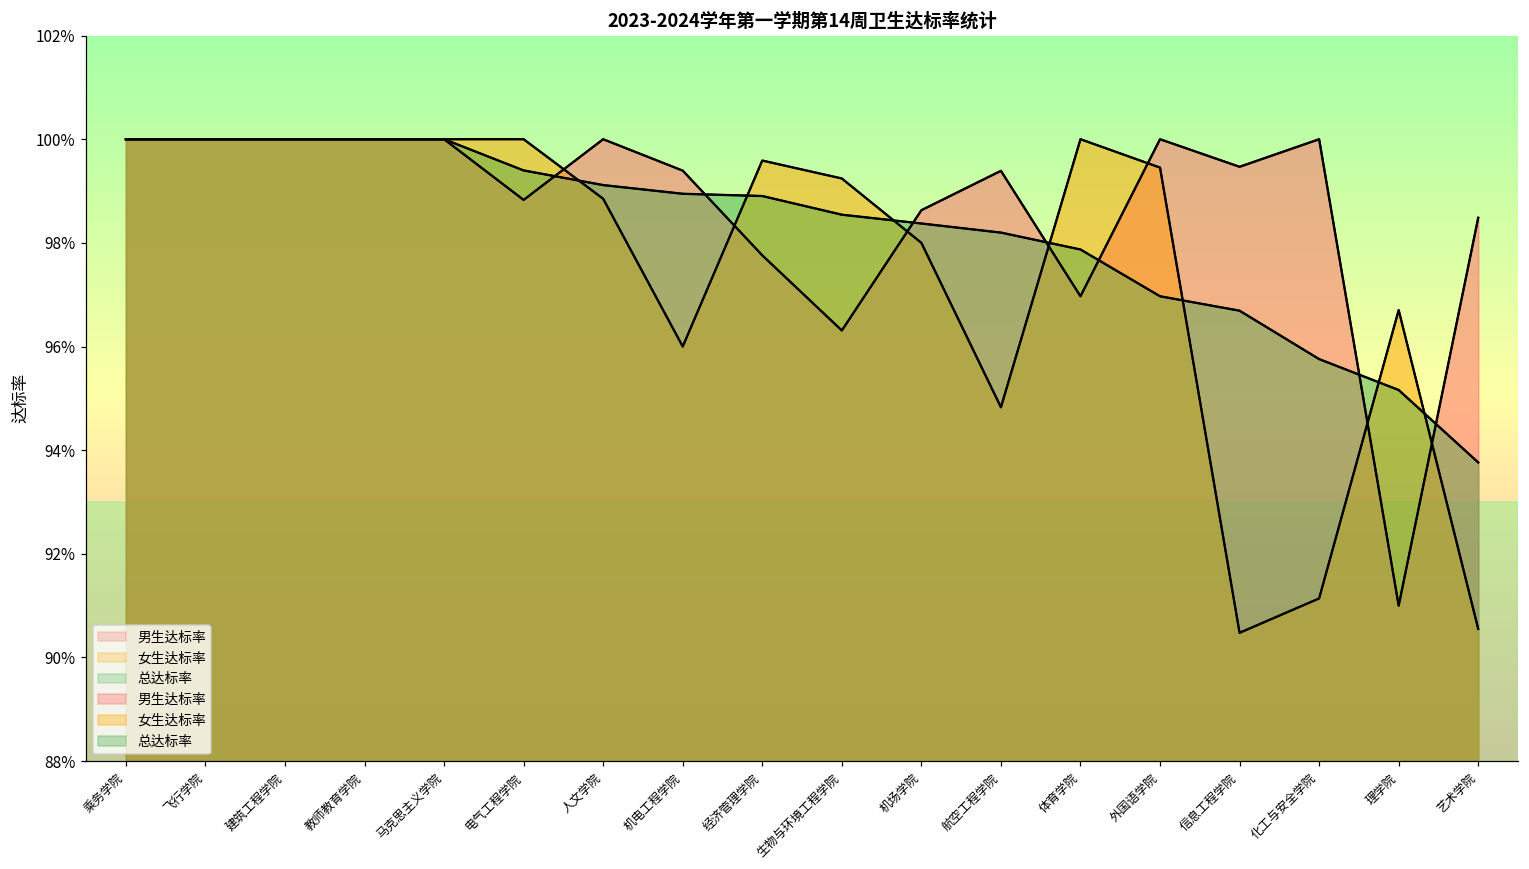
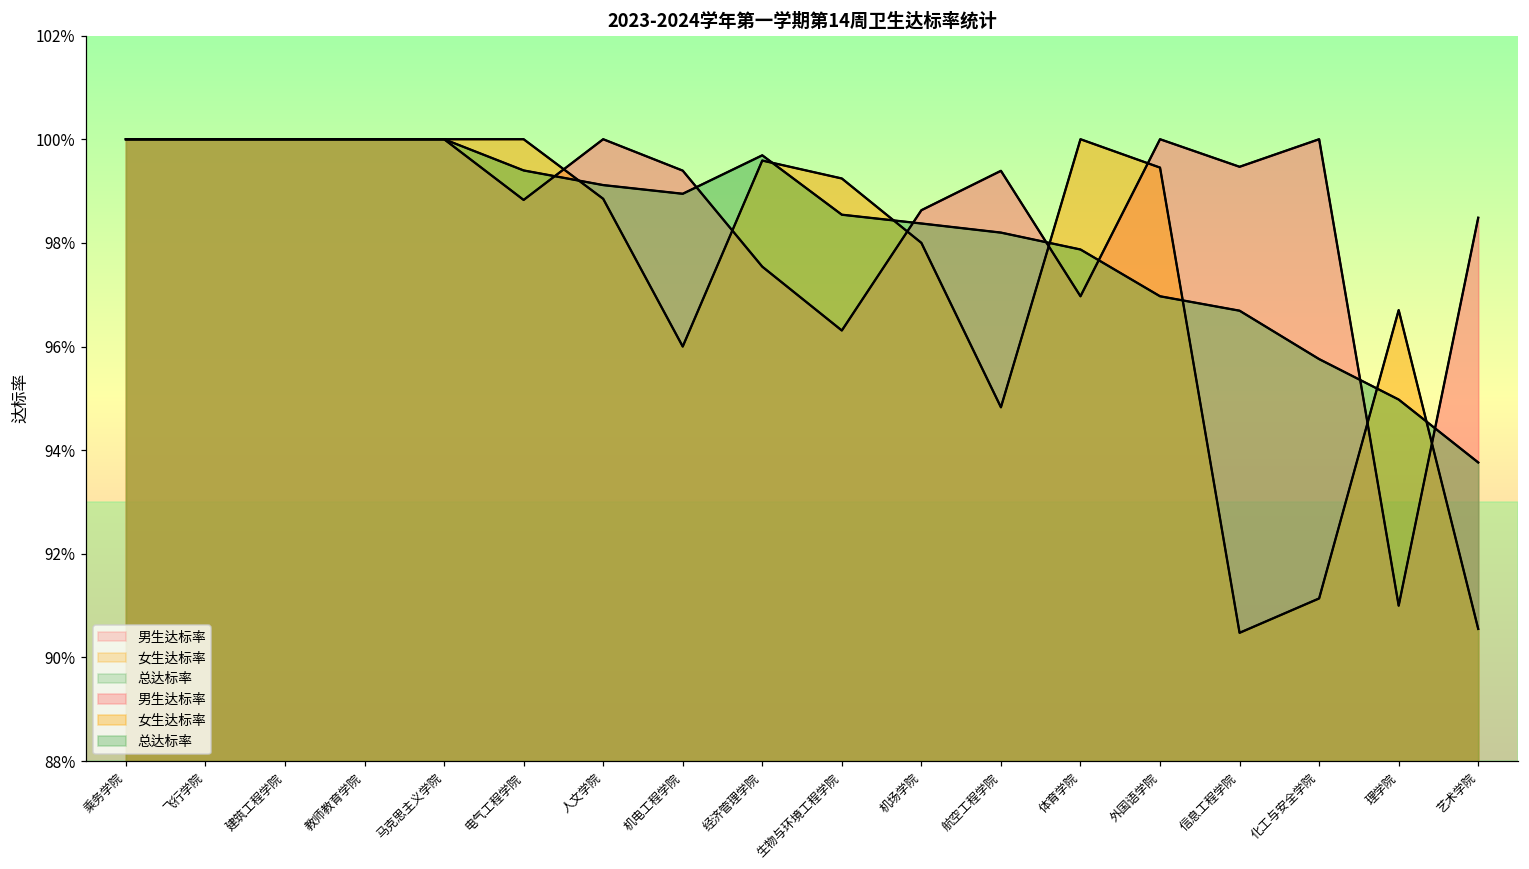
男生达标率, 经济管理学院: 97.8% -> 97.5%
总达标率, 经济管理学院: 98.9% -> 99.7%
总达标率, 理学院: 95.2% -> 95.0%
